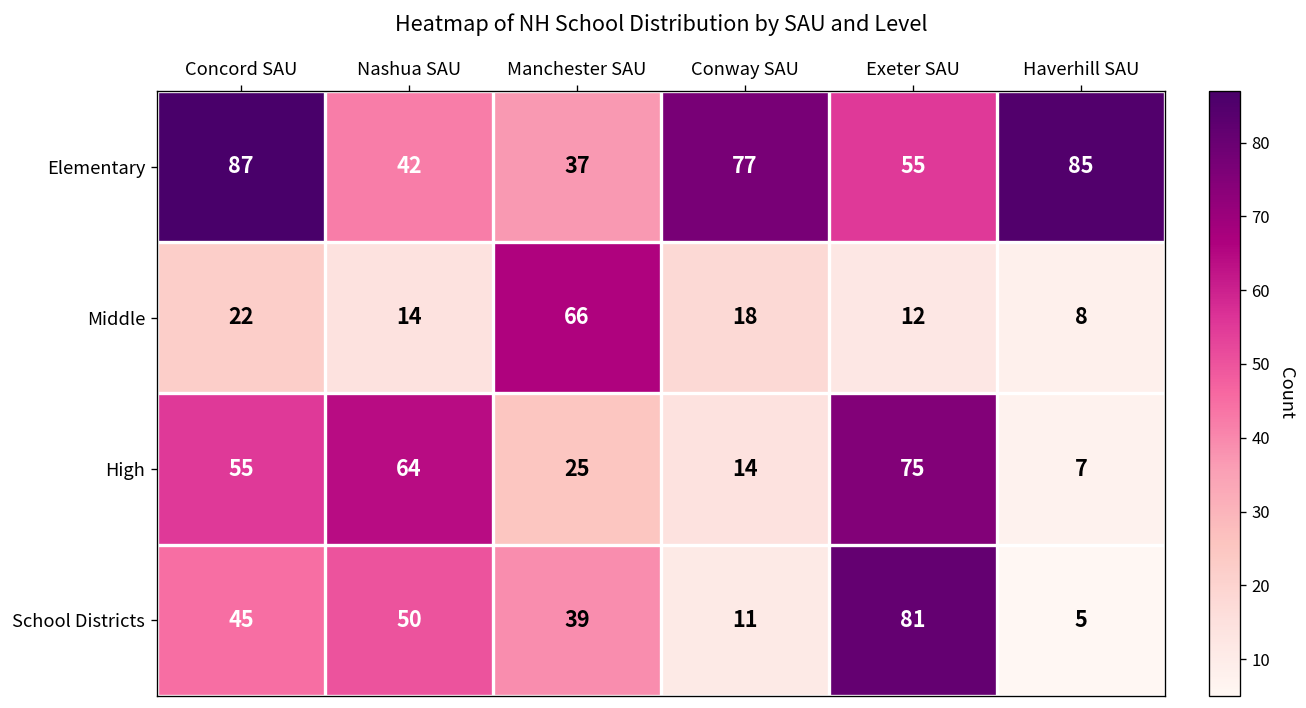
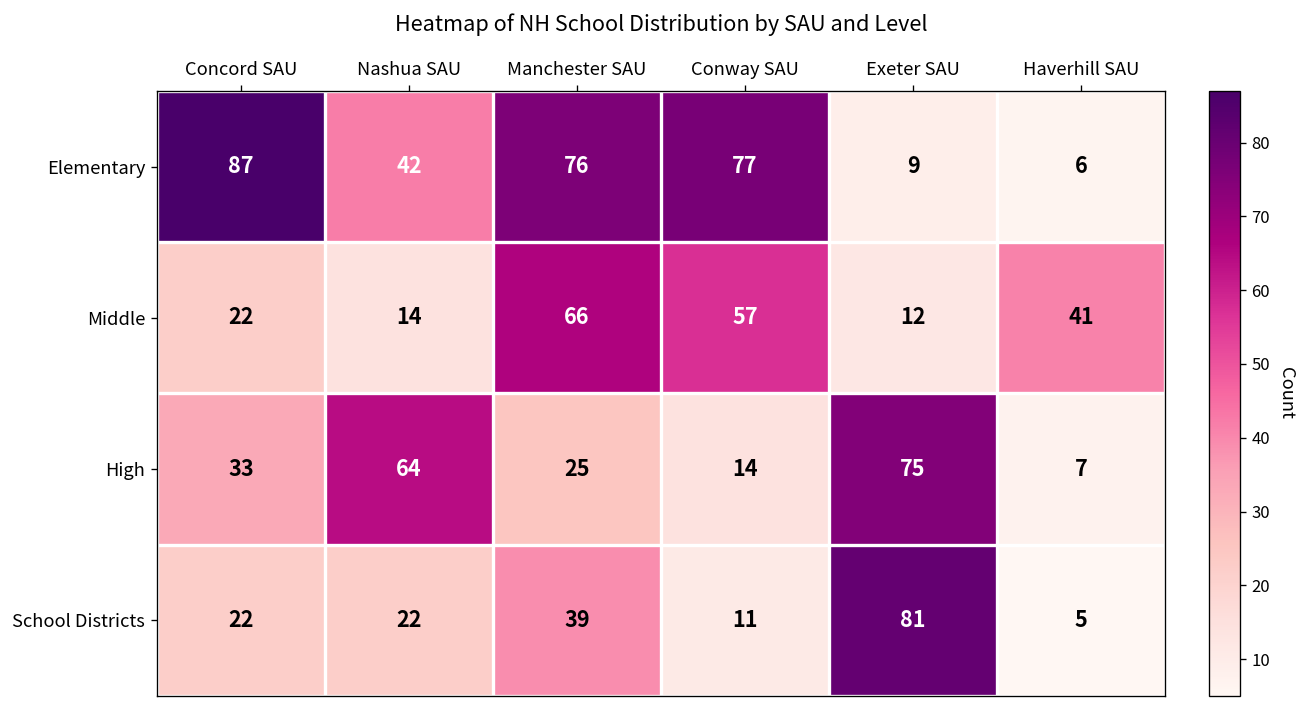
Elementary, Manchester SAU: 37 -> 76
Elementary, Exeter SAU: 55 -> 9
Elementary, Haverhill SAU: 85 -> 6
Middle, Conway SAU: 18 -> 57
Middle, Haverhill SAU: 8 -> 41
High, Concord SAU: 55 -> 33
School Districts, Concord SAU: 45 -> 22
School Districts, Nashua SAU: 50 -> 22
